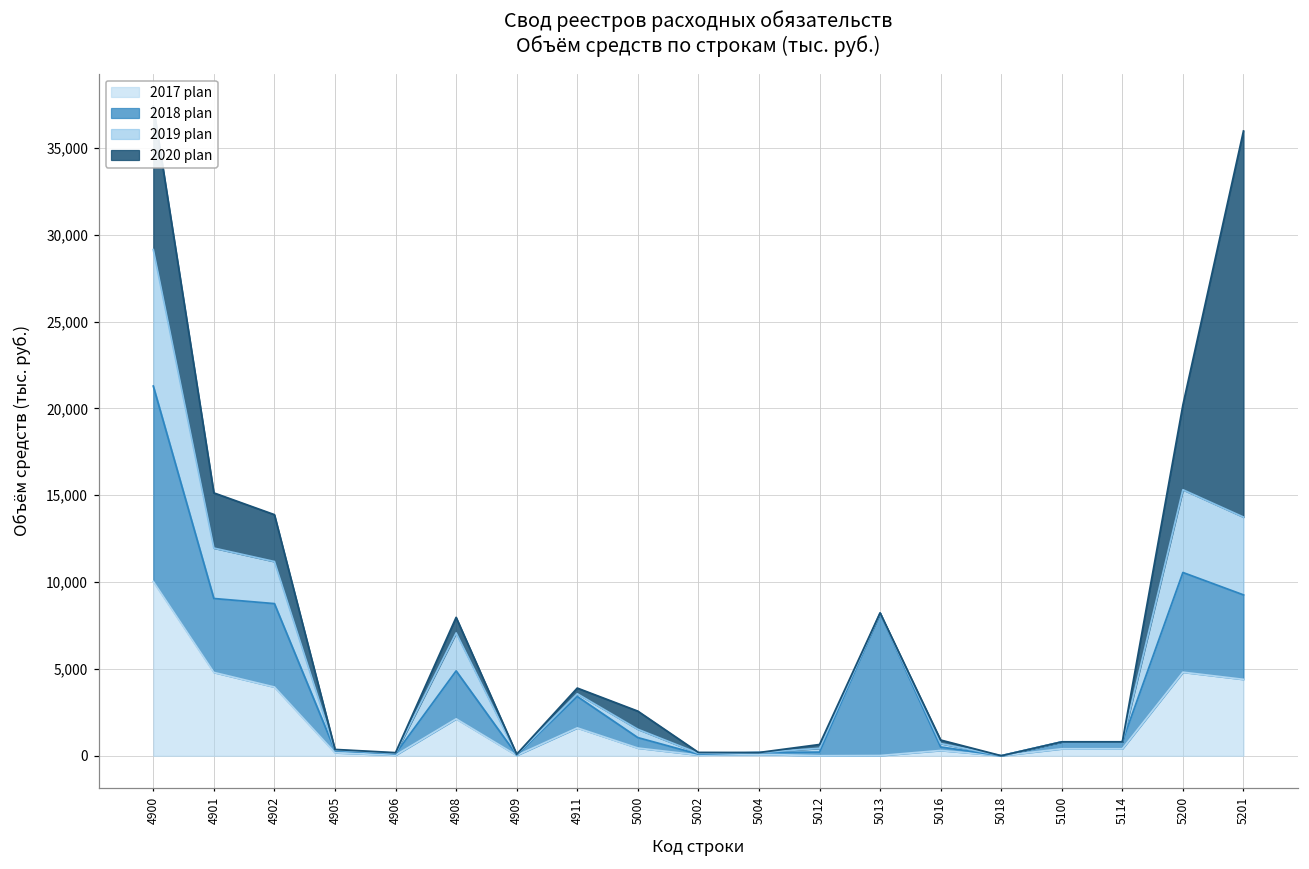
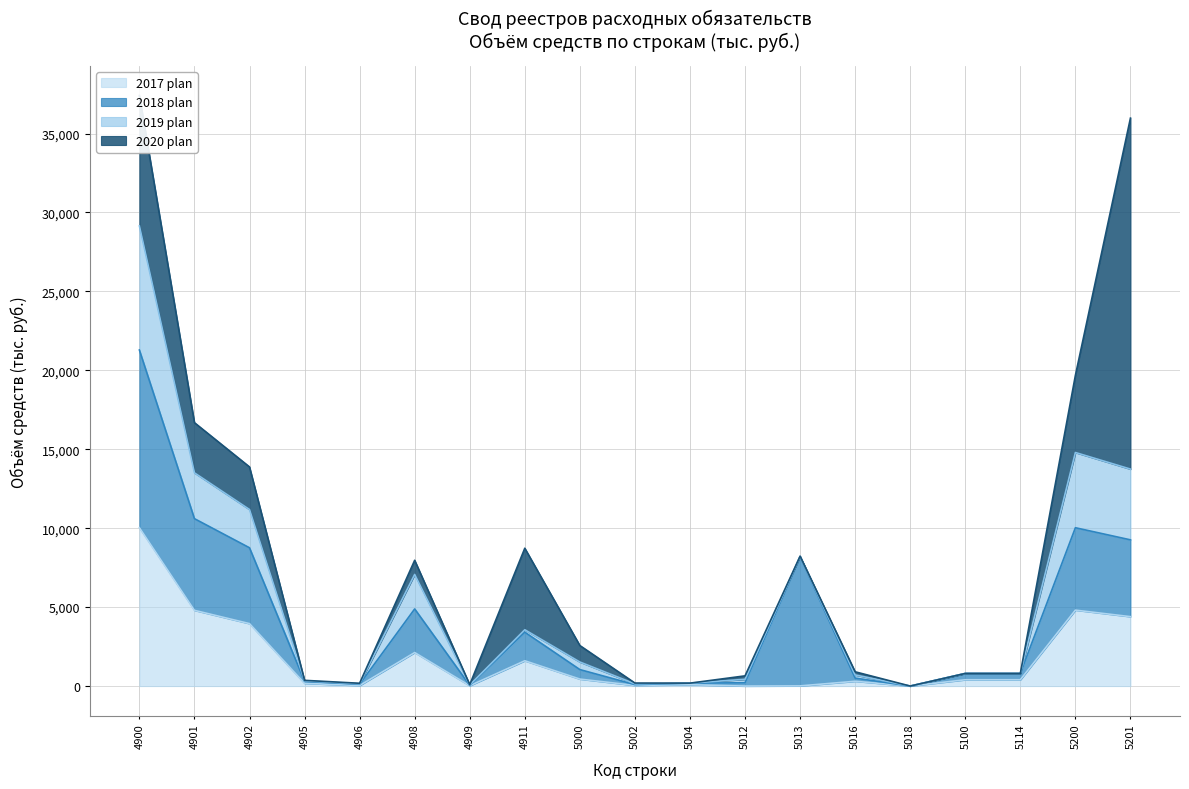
2018 plan, 4901: 4,300 -> 5,800
2020 plan, 4911: 300 -> 5,200
2018 plan, 5200: 5,700 -> 5,200
